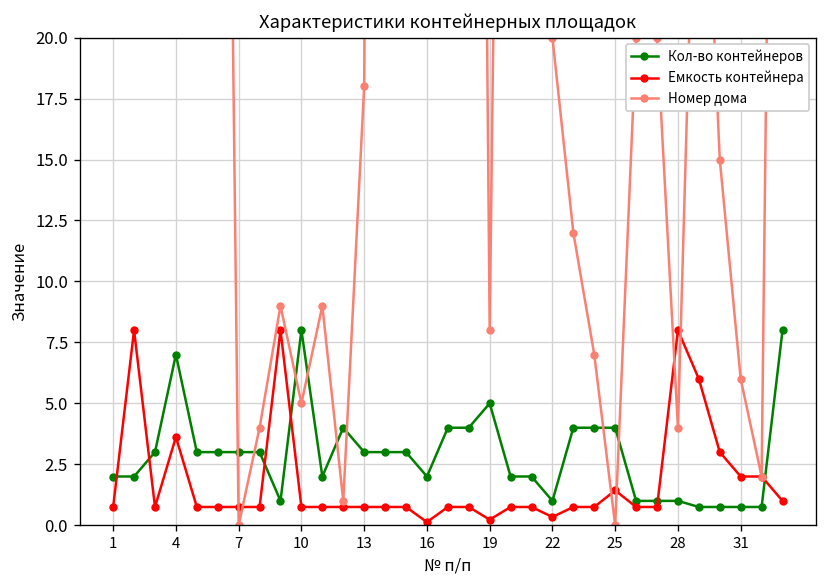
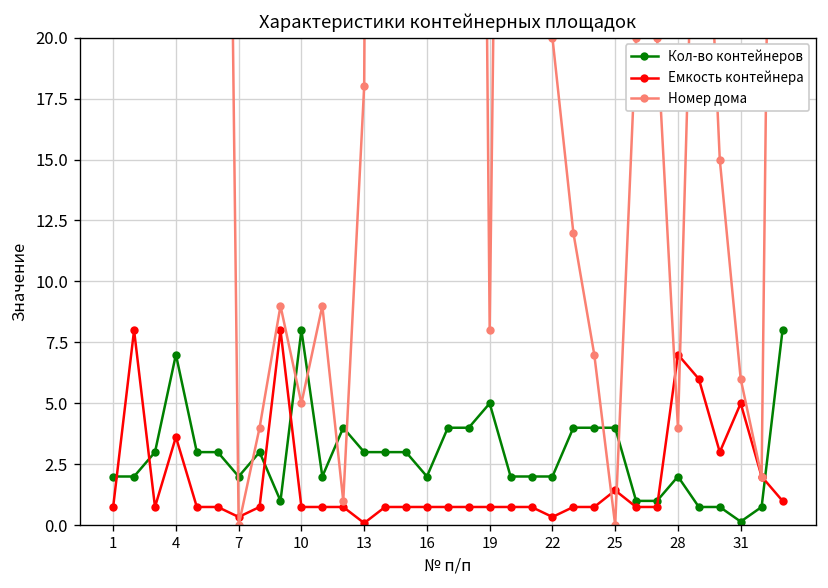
Кол-во контейнеров, 7: 3 -> 2
Емкость контейнера, 7: 0.8 -> 0.3
Емкость контейнера, 13: 0.8 -> 0.1
Емкость контейнера, 16: 0.1 -> 0.8
Емкость контейнера, 19: 0.2 -> 0.8
Кол-во контейнеров, 22: 1 -> 2
Кол-во контейнеров, 28: 1 -> 2
Емкость контейнера, 28: 8 -> 7
Кол-во контейнеров, 31: 0.8 -> 0.2
Емкость контейнера, 31: 2 -> 5
